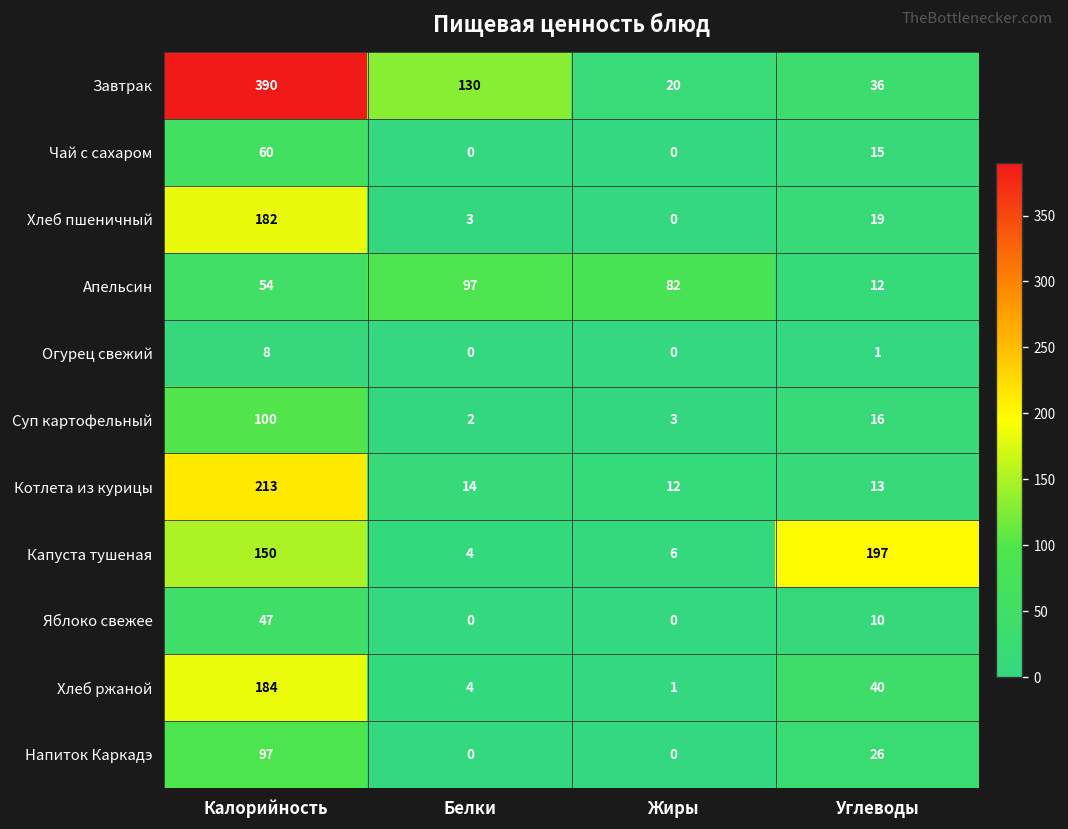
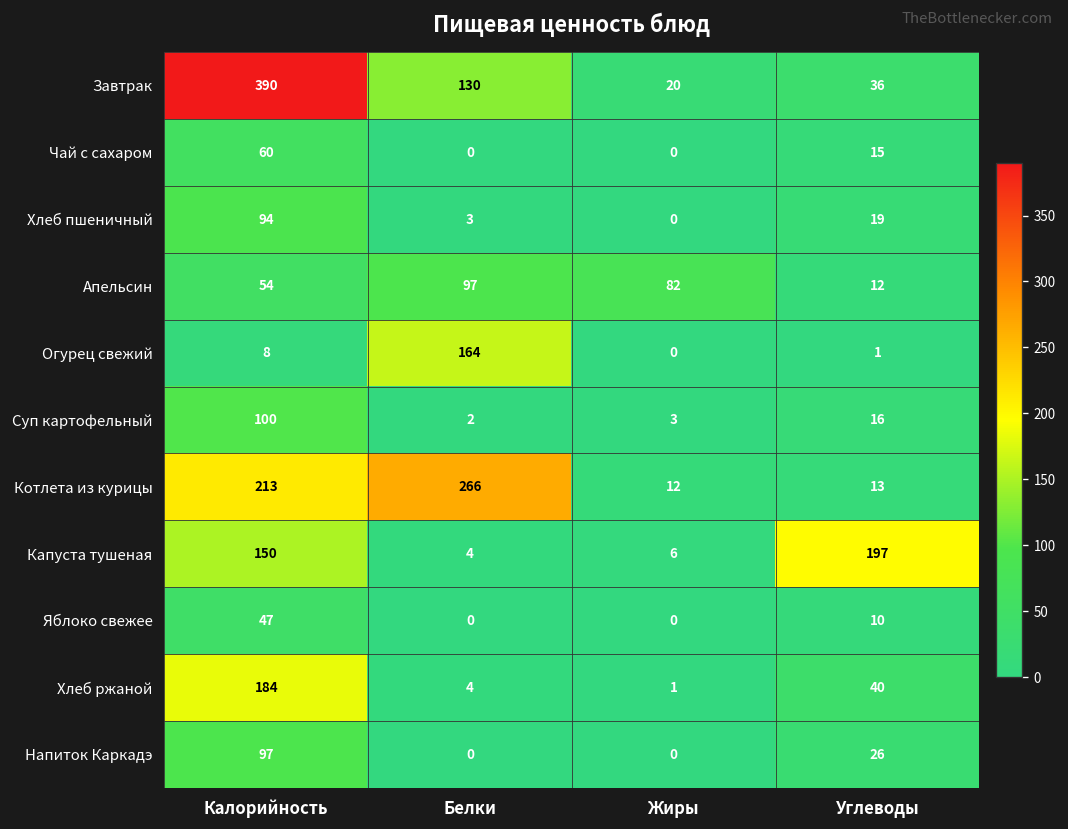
Хлеб пшеничный, Калорийность: 182 -> 94
Огурец свежий, Белки: 0 -> 164
Котлета из курицы, Белки: 14 -> 266
